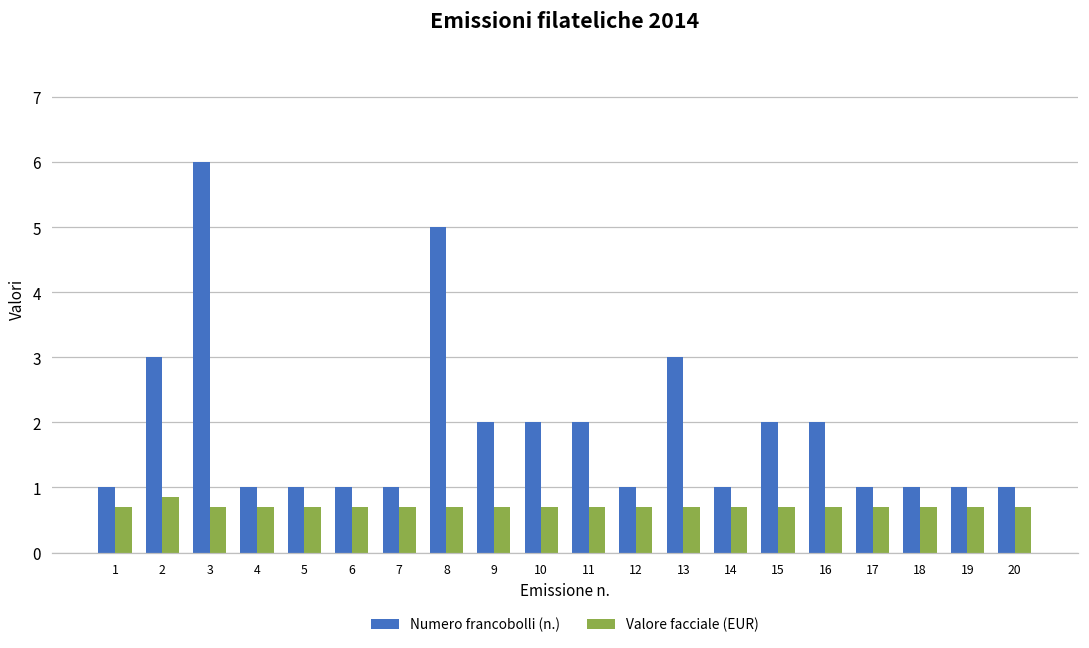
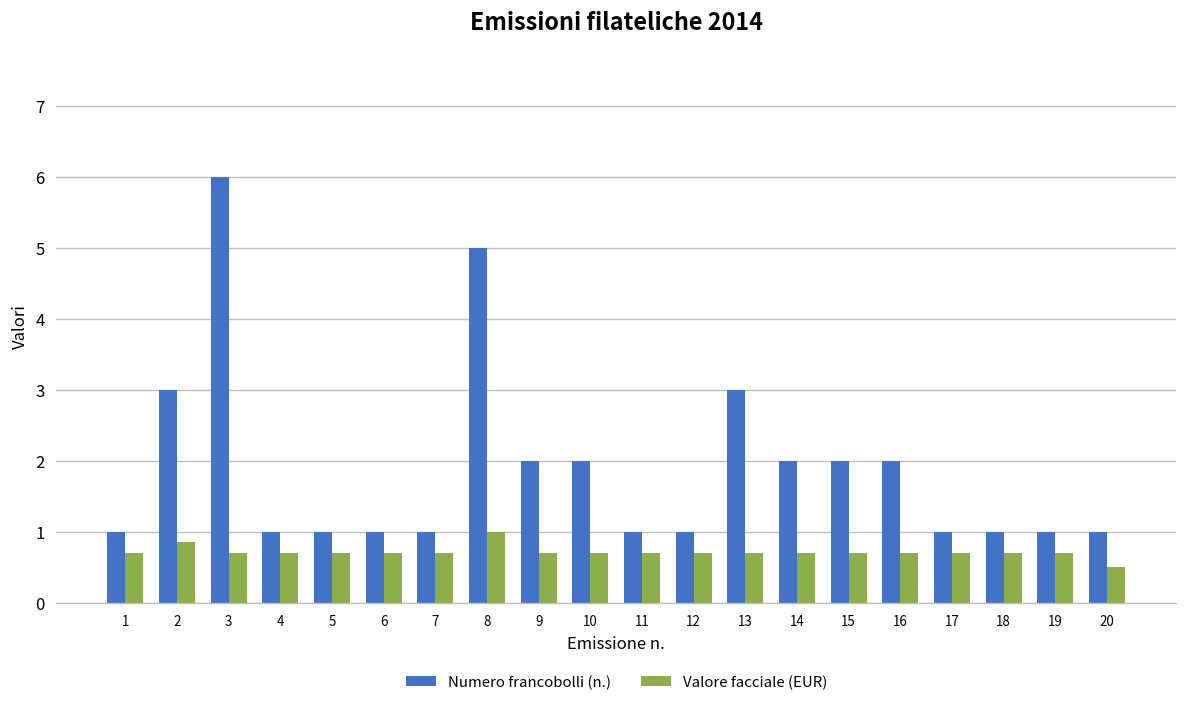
Valore facciale (EUR), 8: 0.7 -> 1.0
Numero francobolli (n.), 11: 2 -> 1
Numero francobolli (n.), 14: 1 -> 2
Valore facciale (EUR), 20: 0.7 -> 0.5
